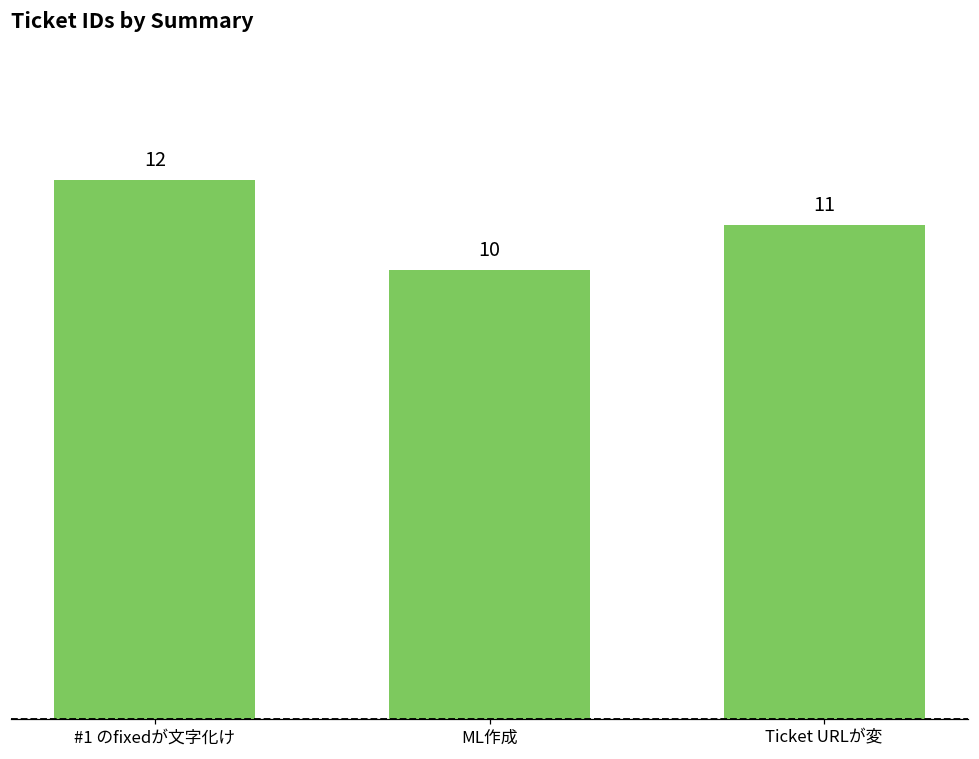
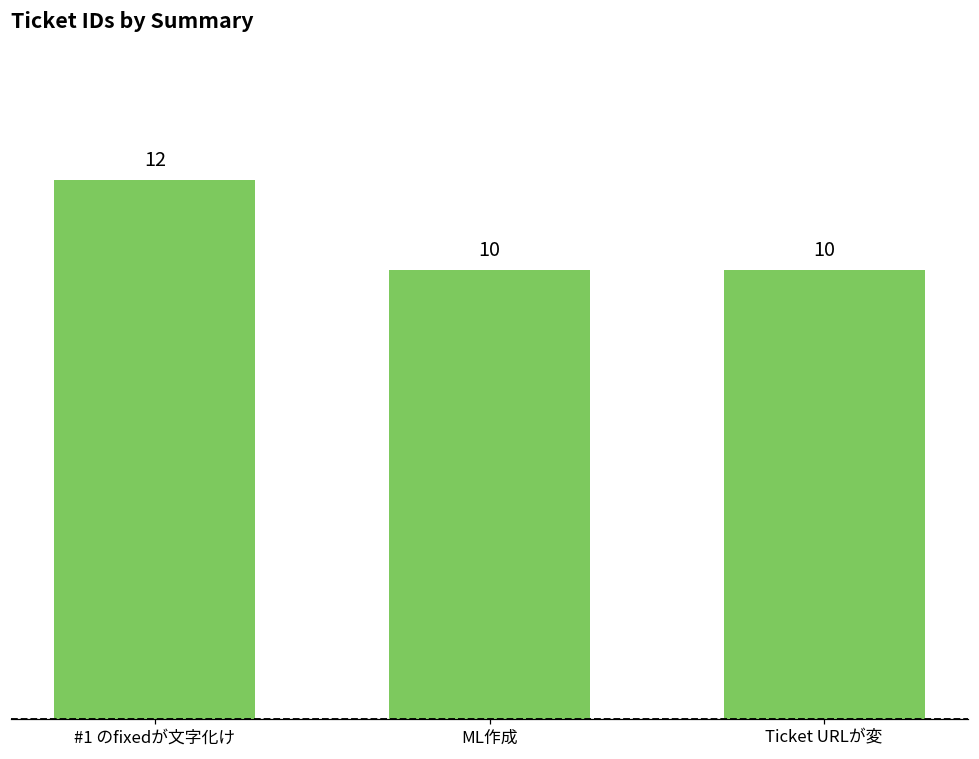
Ticket URLが変: 11 -> 10
